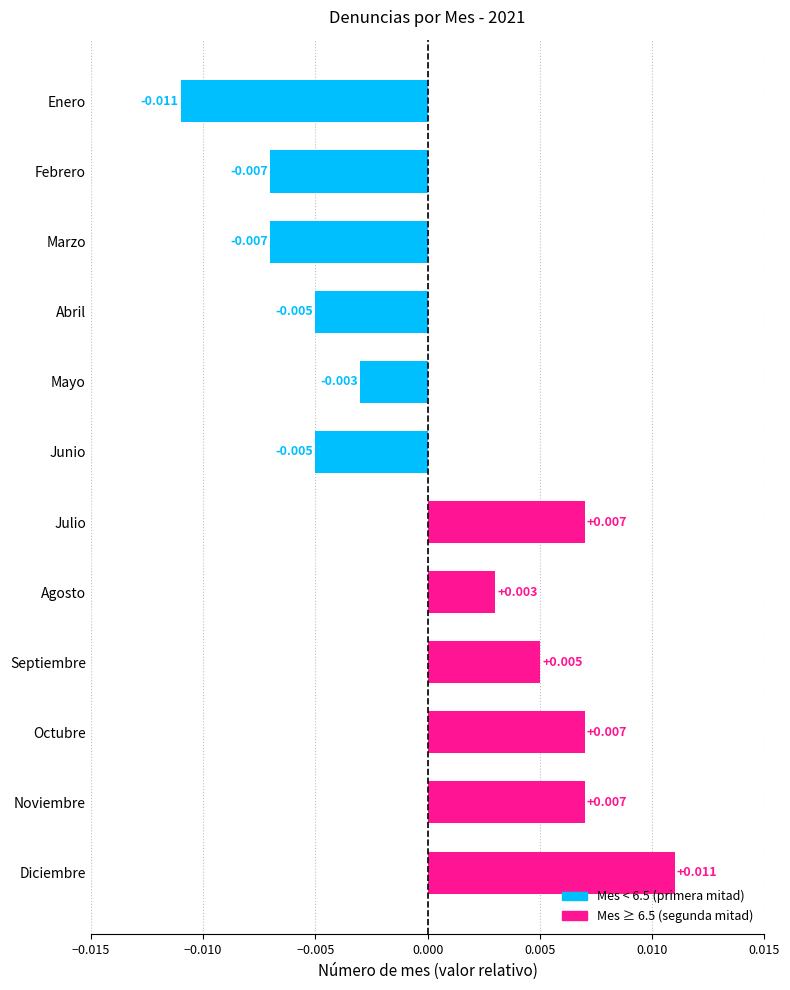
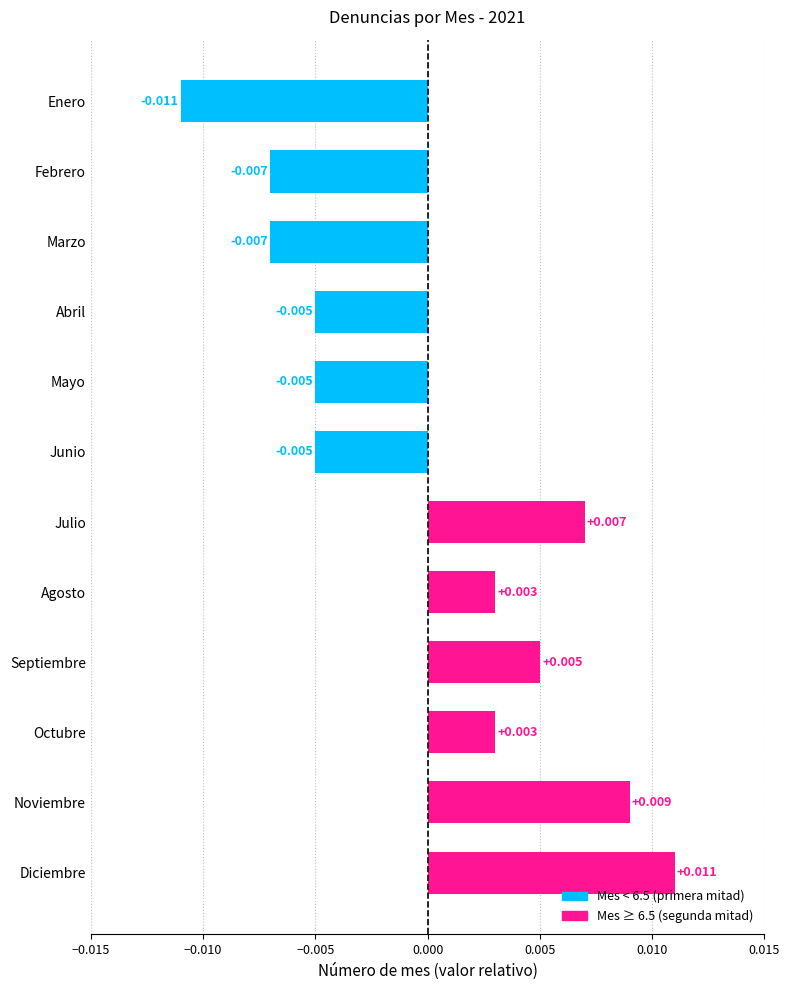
Mayo: -0.003 -> -0.005
Octubre: +0.007 -> +0.003
Noviembre: +0.007 -> +0.009
